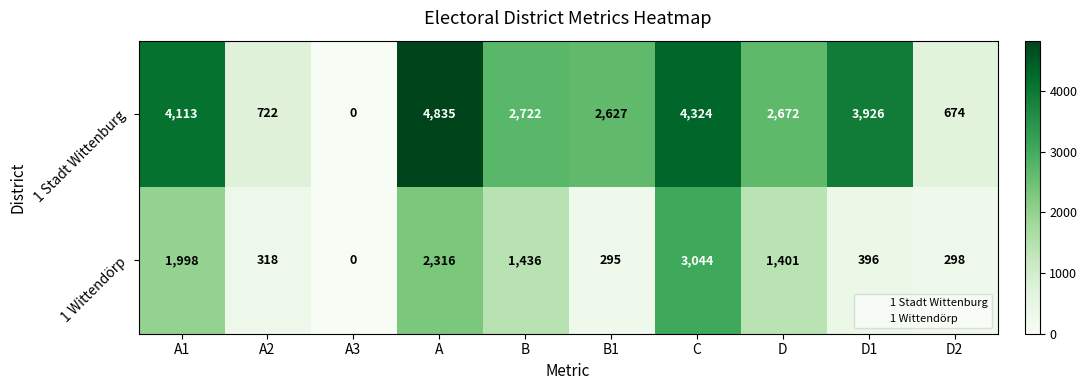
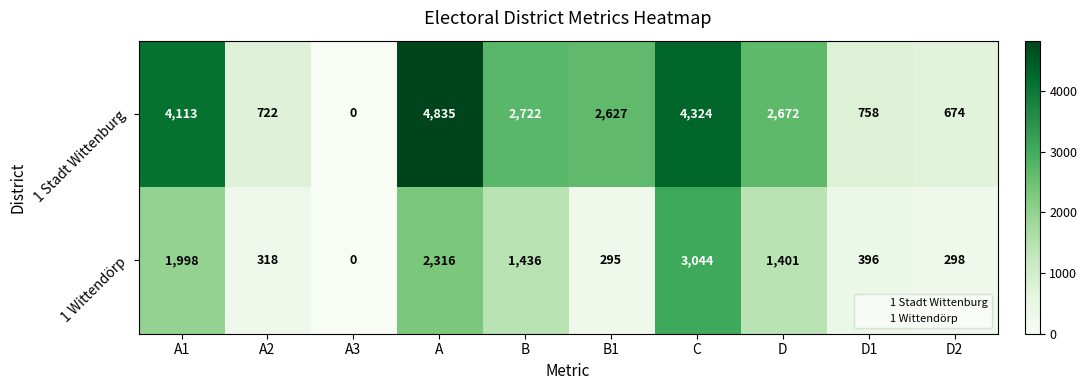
1 Stadt Wittenburg, D1: 3,926 -> 758
